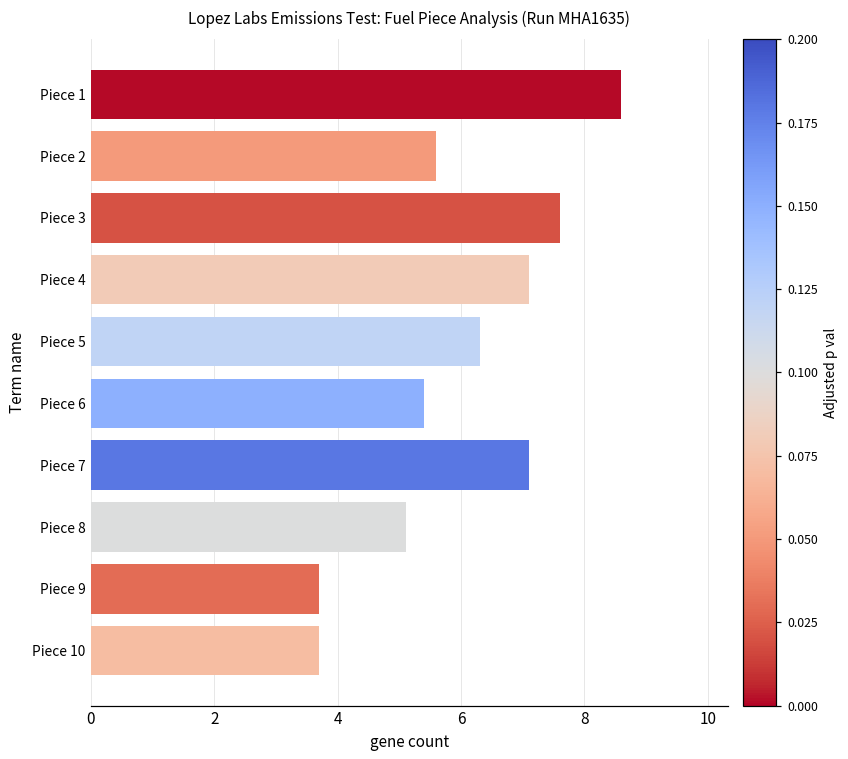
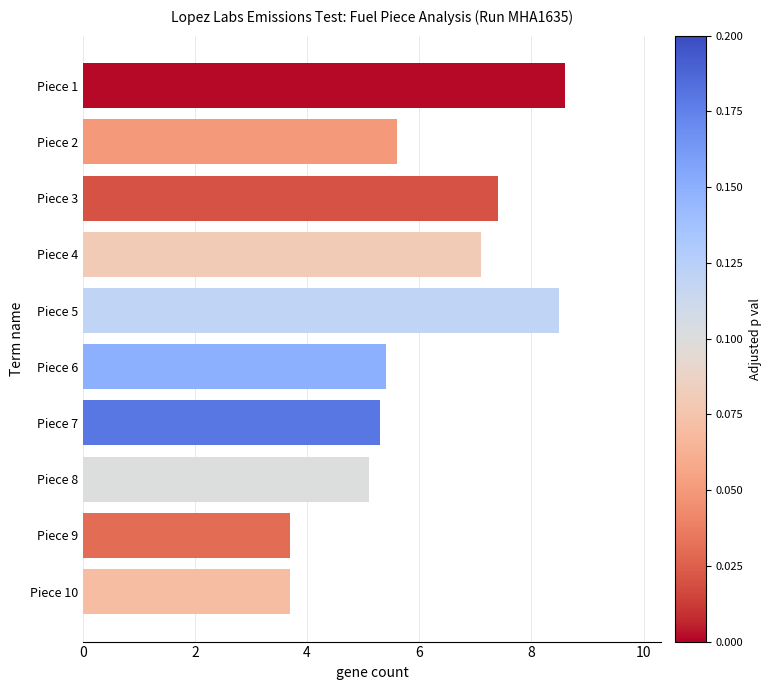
Piece 3: 7.6 -> 7.4
Piece 5: 6.3 -> 8.5
Piece 7: 7.1 -> 5.3
